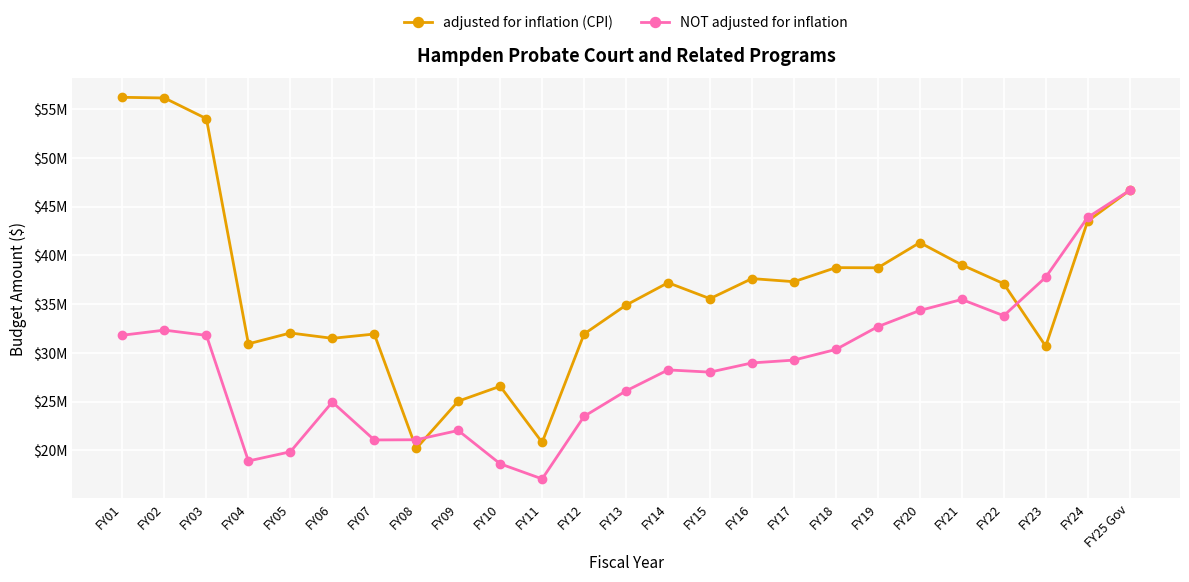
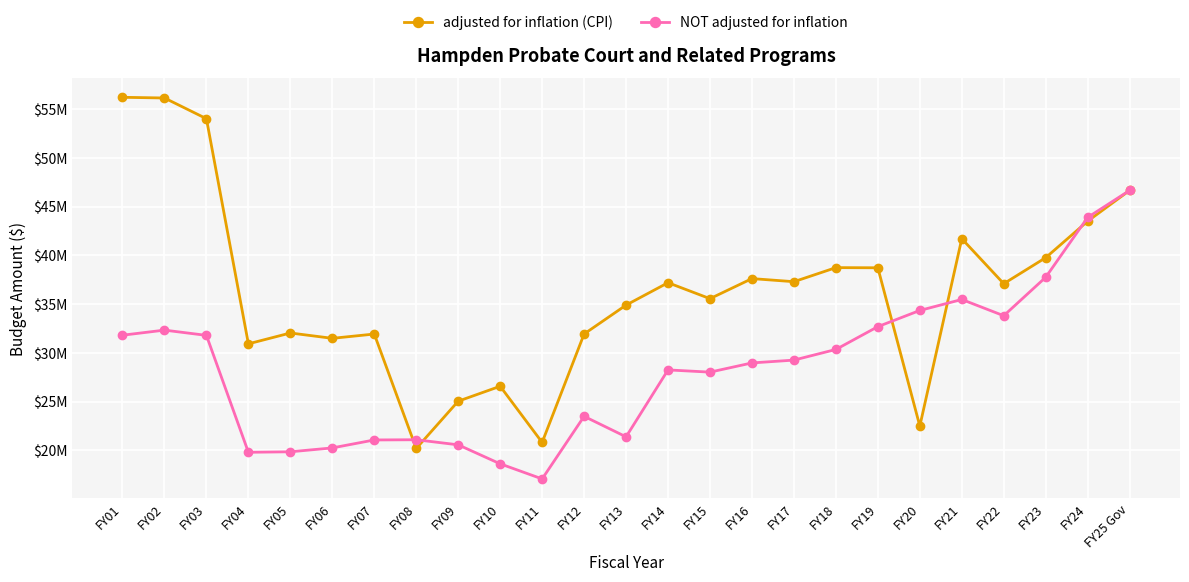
NOT adjusted for inflation, FY04: $19000000 -> $20000000
NOT adjusted for inflation, FY06: $25000000 -> $20000000
NOT adjusted for inflation, FY09: $22000000 -> $21000000
NOT adjusted for inflation, FY13: $26000000 -> $21000000
adjusted for inflation (CPI), FY20: $41000000 -> $22000000
adjusted for inflation (CPI), FY21: $39000000 -> $42000000
adjusted for inflation (CPI), FY23: $31000000 -> $40000000
